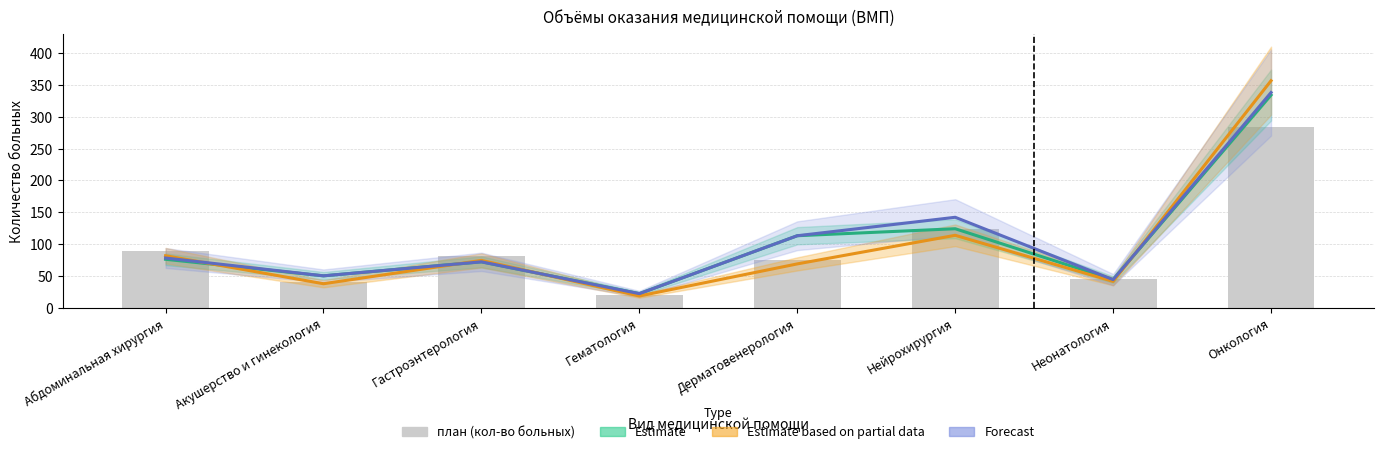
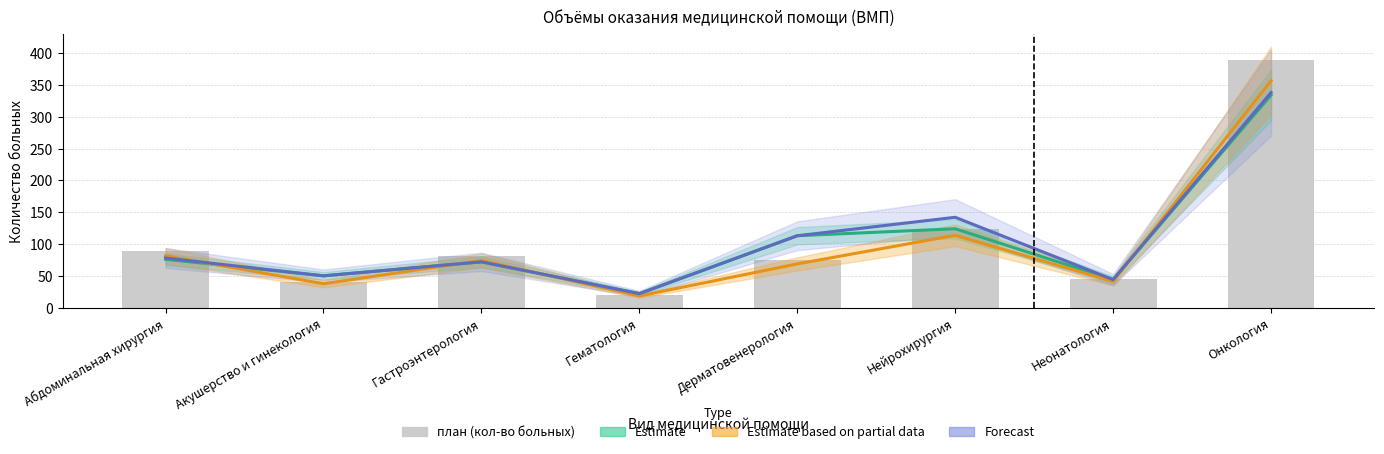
план (кол-во больных), Онкология: 280 -> 390
